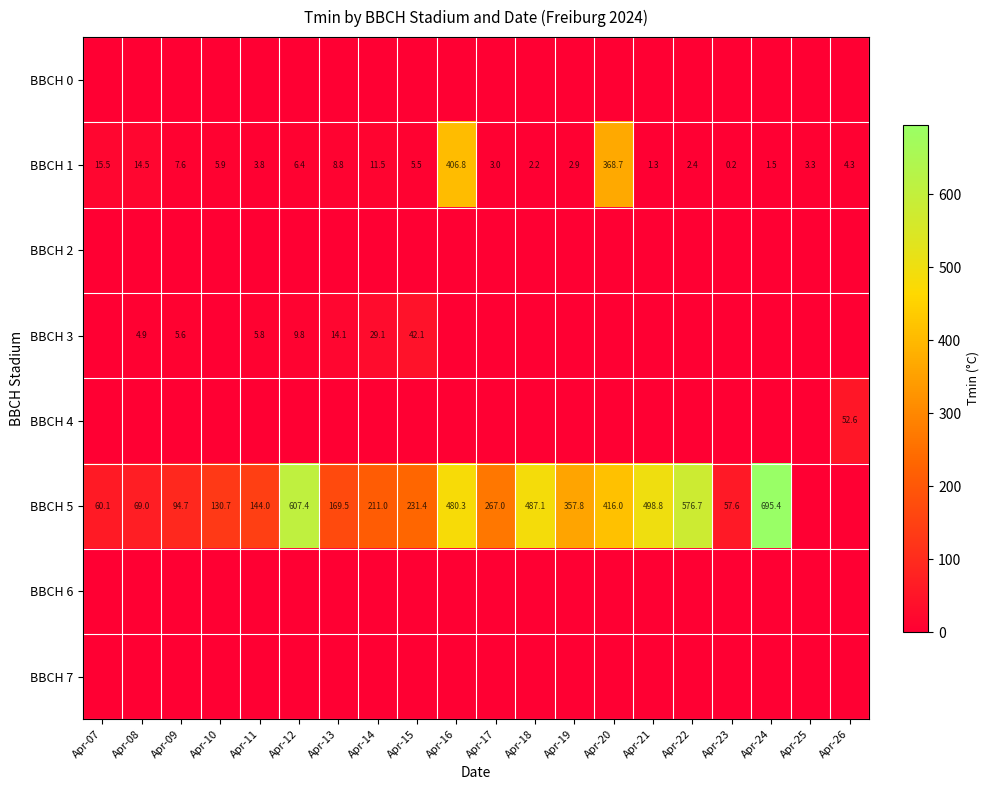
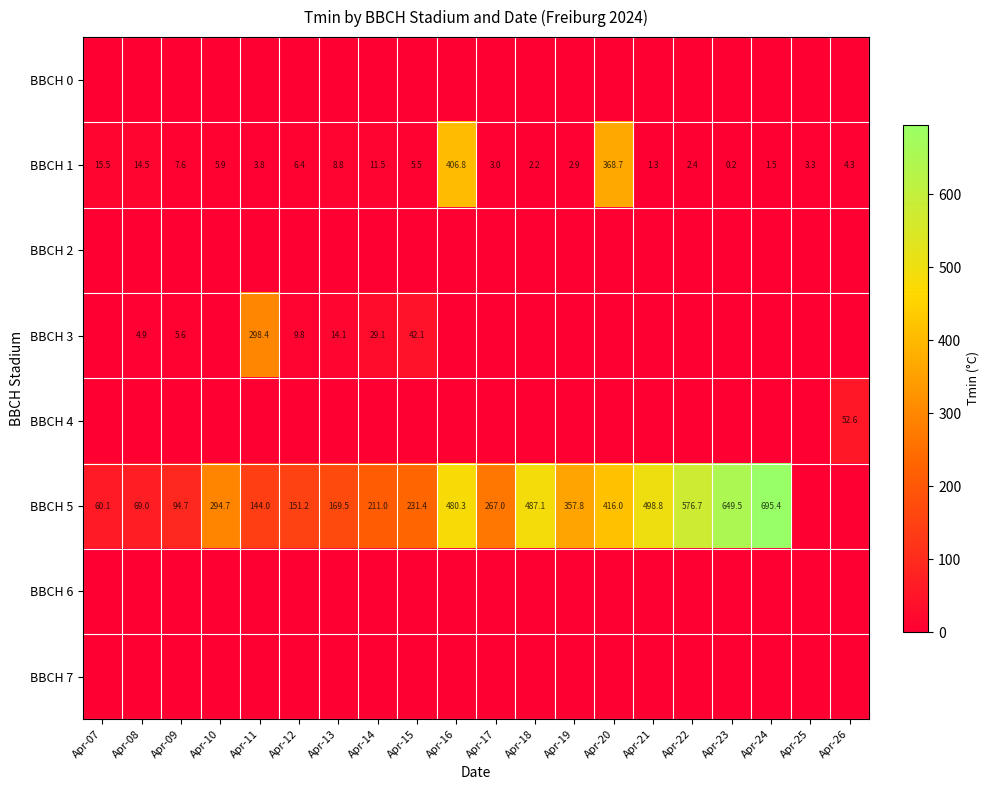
BBCH 3, Apr-11: 5.8 -> 298.4
BBCH 5, Apr-10: 130.7 -> 294.7
BBCH 5, Apr-12: 607.4 -> 151.2
BBCH 5, Apr-23: 57.6 -> 649.5
